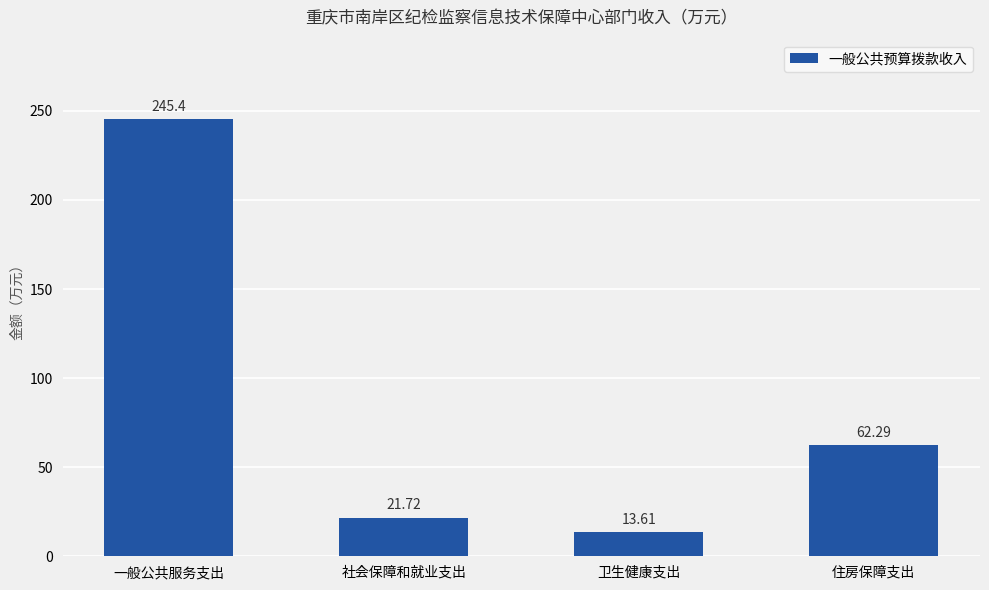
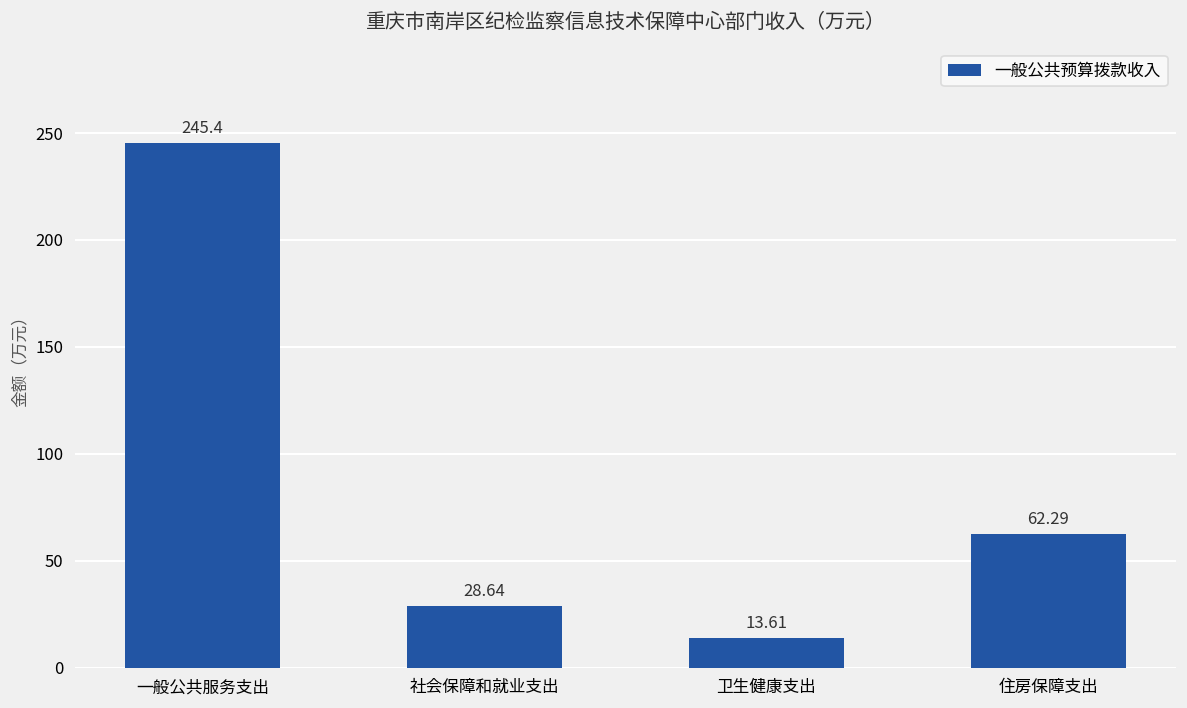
社会保障和就业支出: 21.72 -> 28.64
